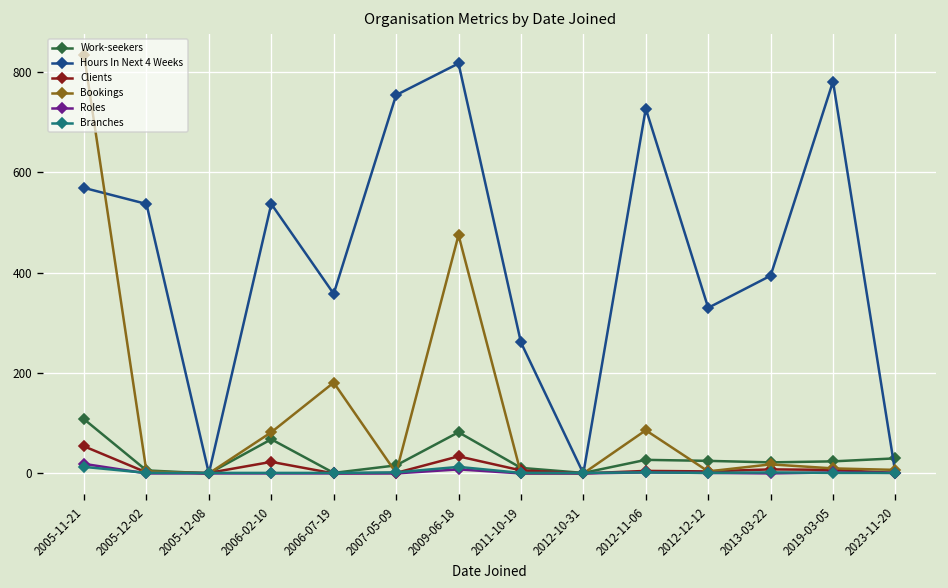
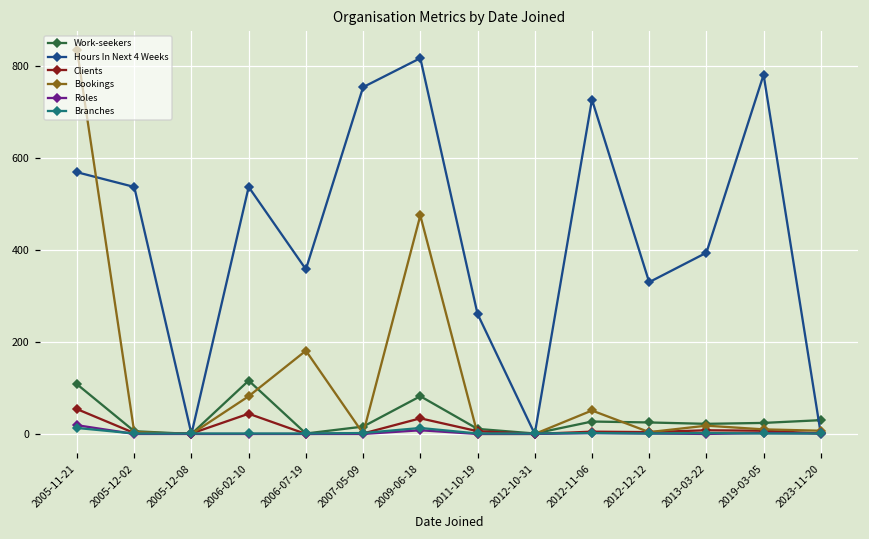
Work-seekers, 2006-02-10: 70 -> 120
Clients, 2006-02-10: 20 -> 40
Bookings, 2012-11-06: 90 -> 50
